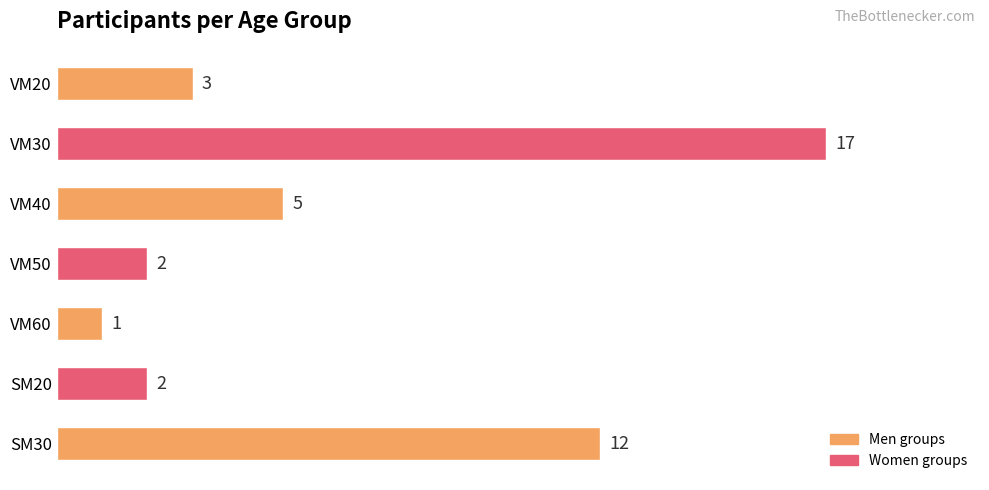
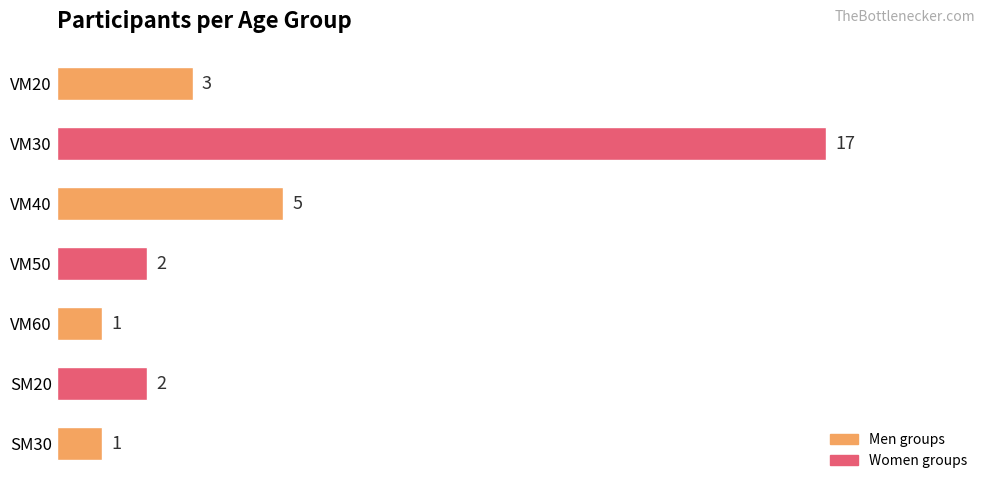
SM30: 12 -> 1
